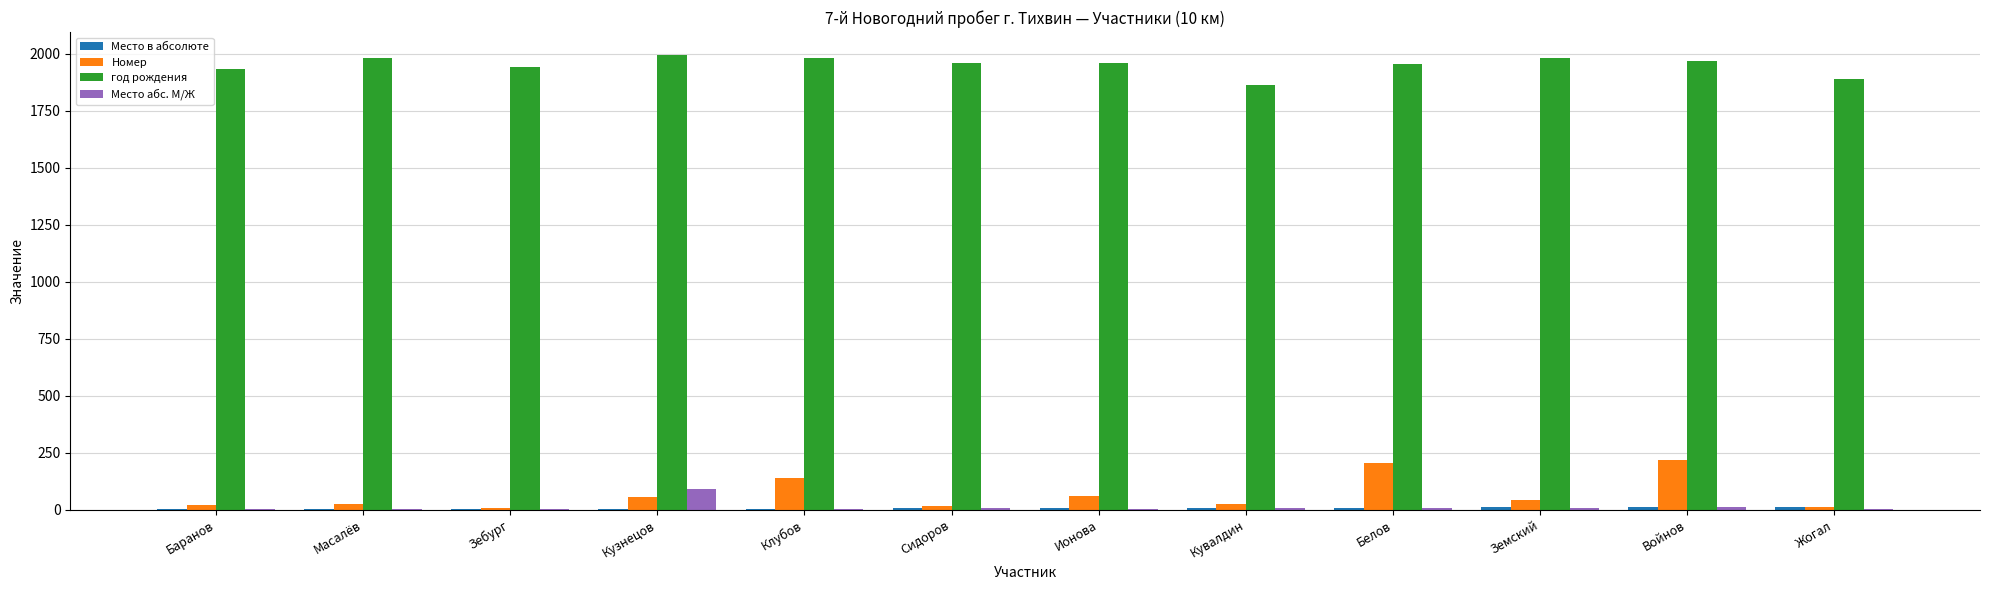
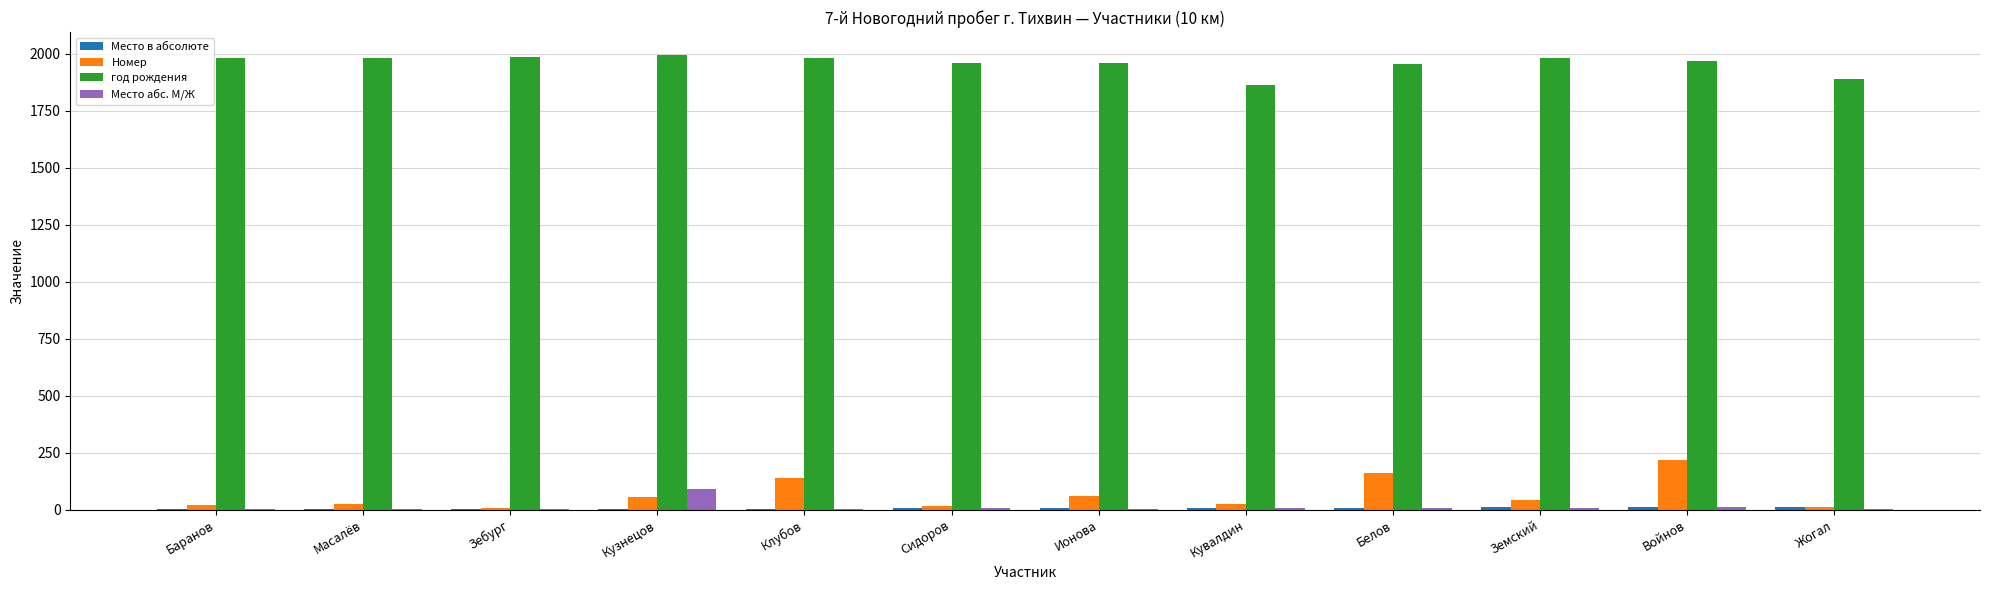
год рождения, Баранов: 1930 -> 1980
год рождения, Зебург: 1940 -> 1990
Номер, Белов: 200 -> 160
